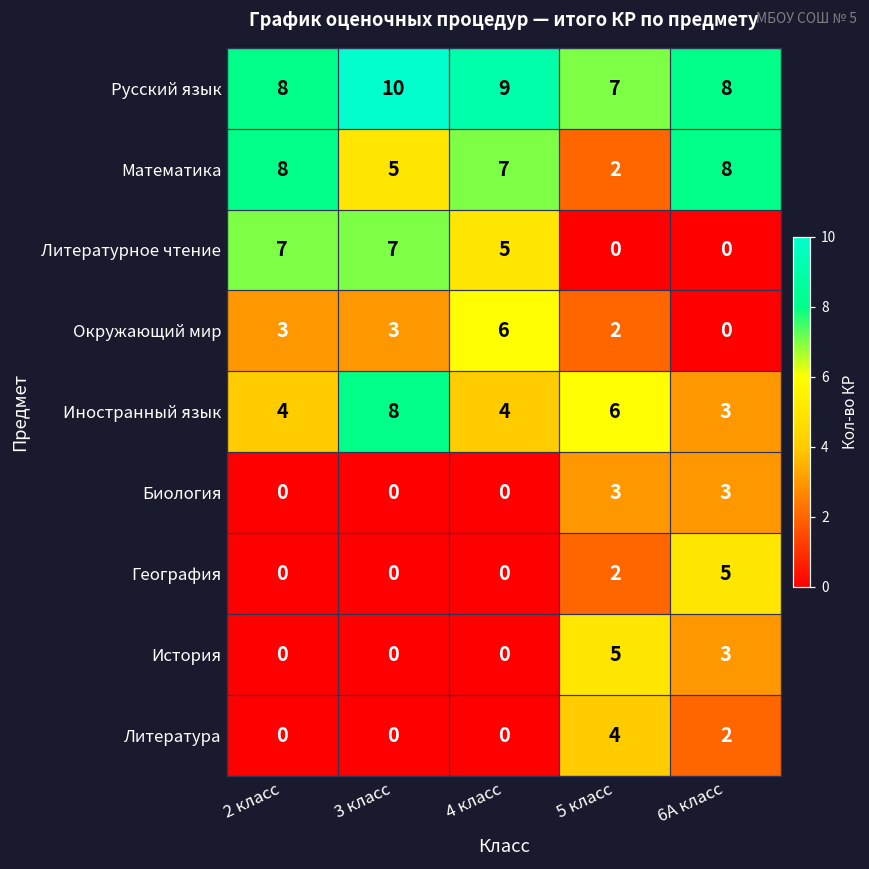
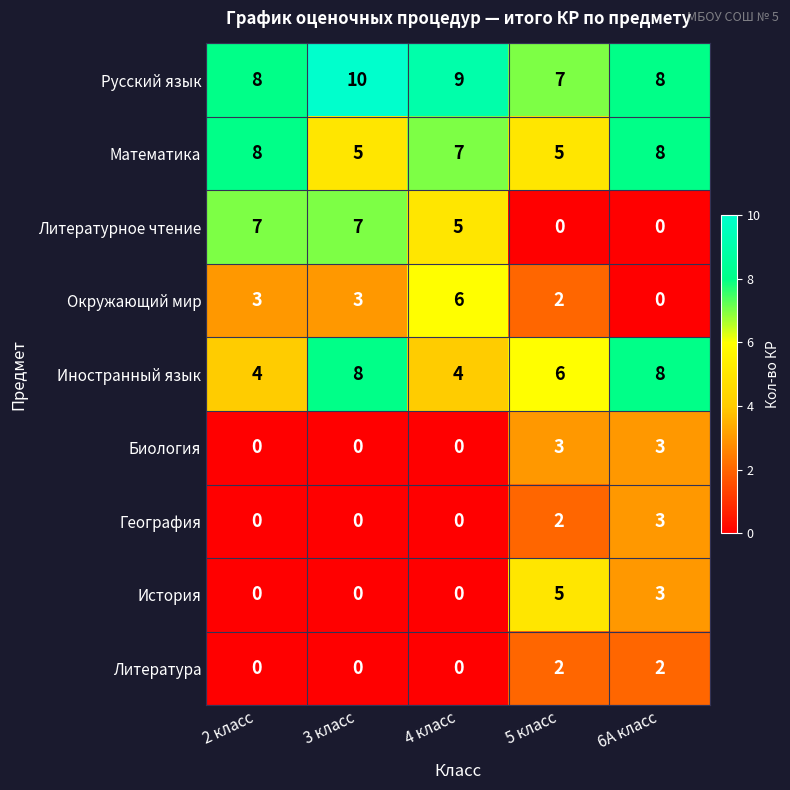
Математика, 5 класс: 2 -> 5
Иностранный язык, 6А класс: 3 -> 8
География, 6А класс: 5 -> 3
Литература, 5 класс: 4 -> 2
